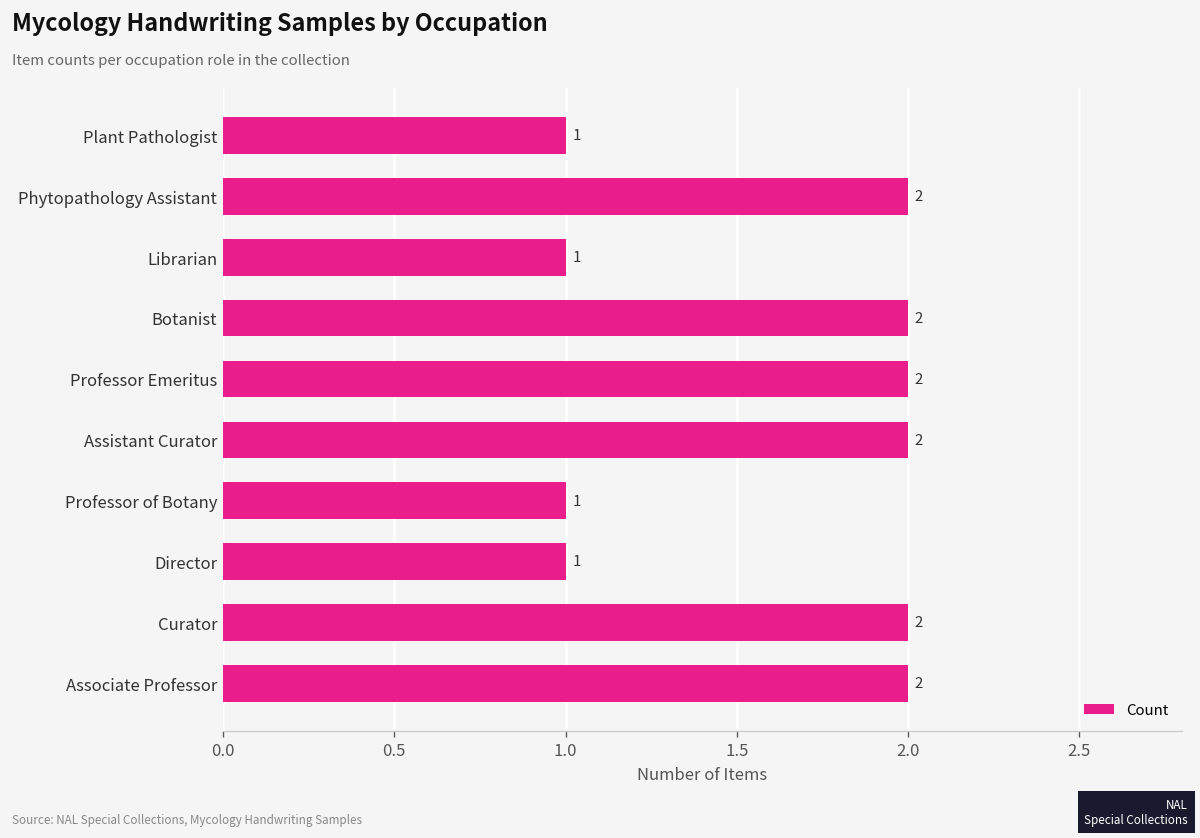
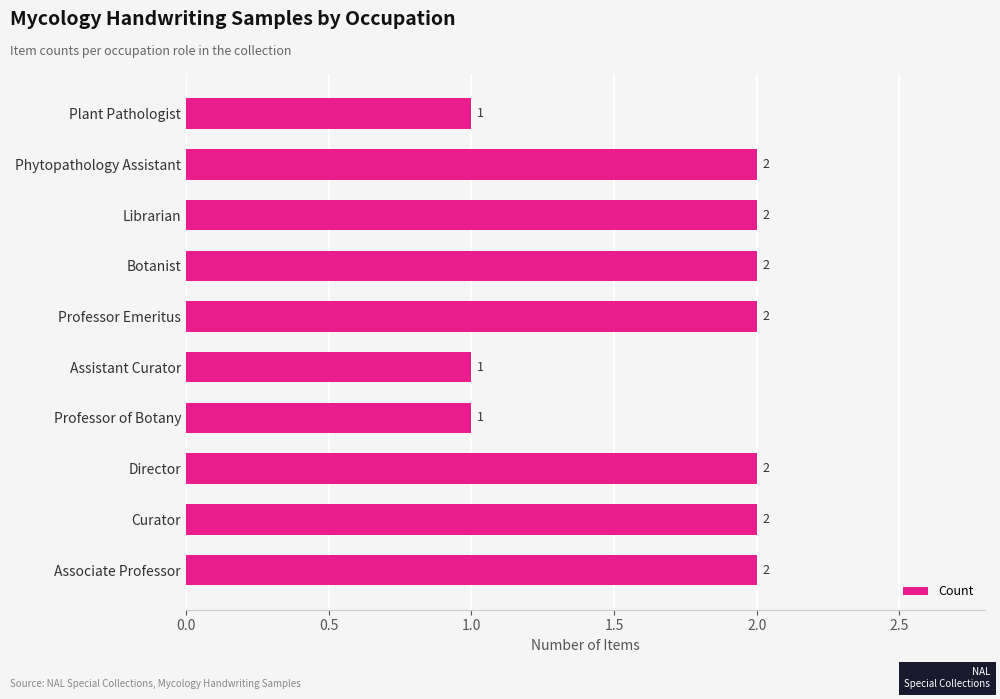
Librarian: 1 -> 2
Assistant Curator: 2 -> 1
Director: 1 -> 2
